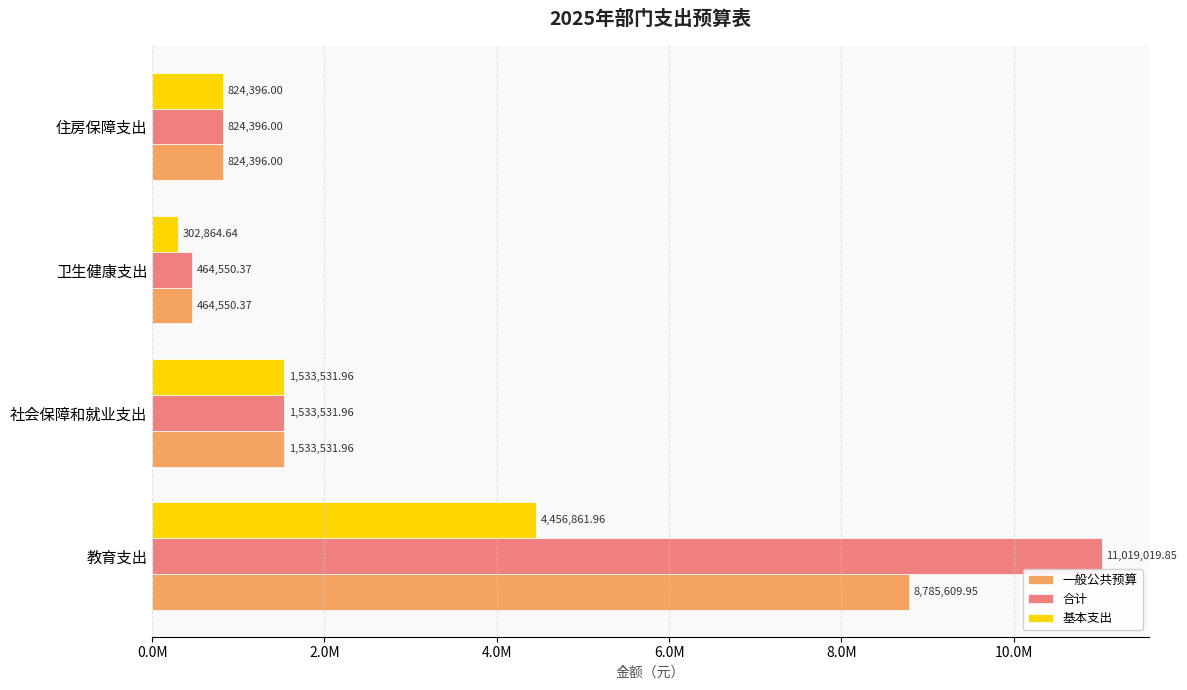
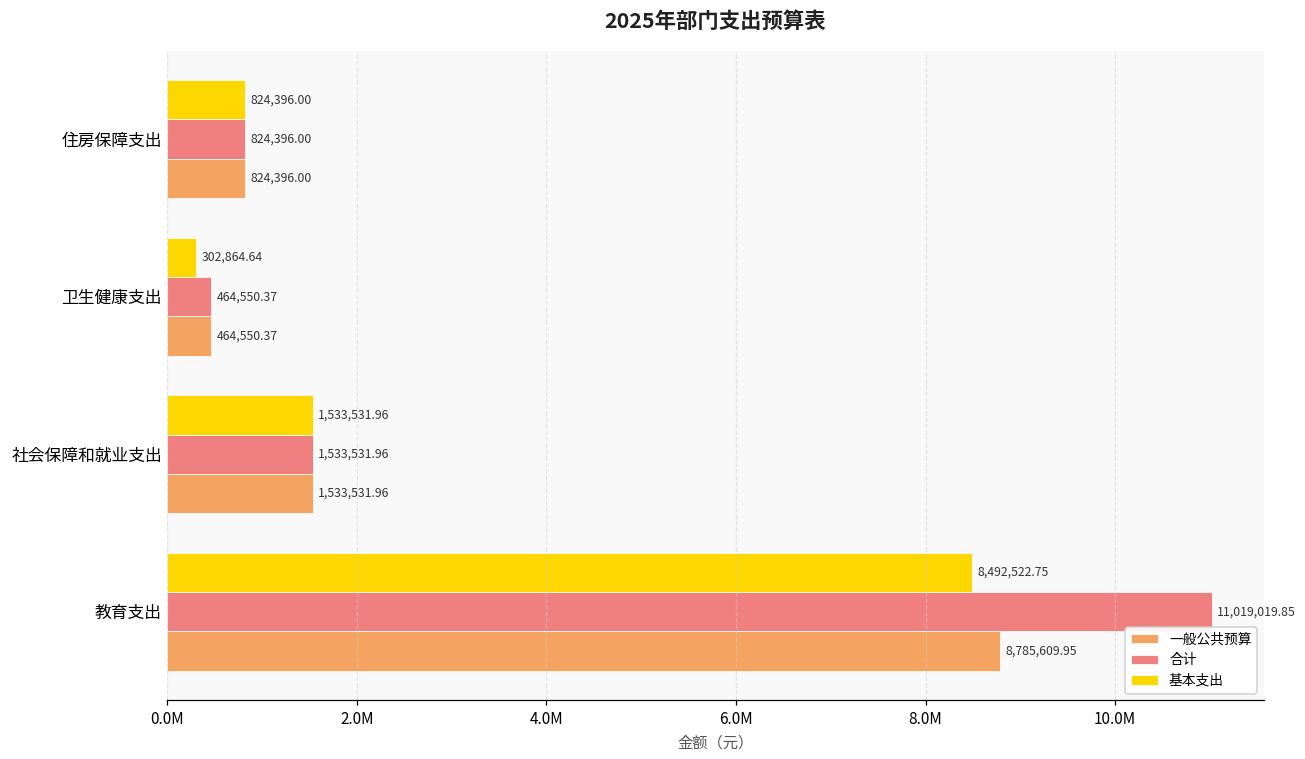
基本支出, 教育支出: 4,456,861.96 -> 8,492,522.75
